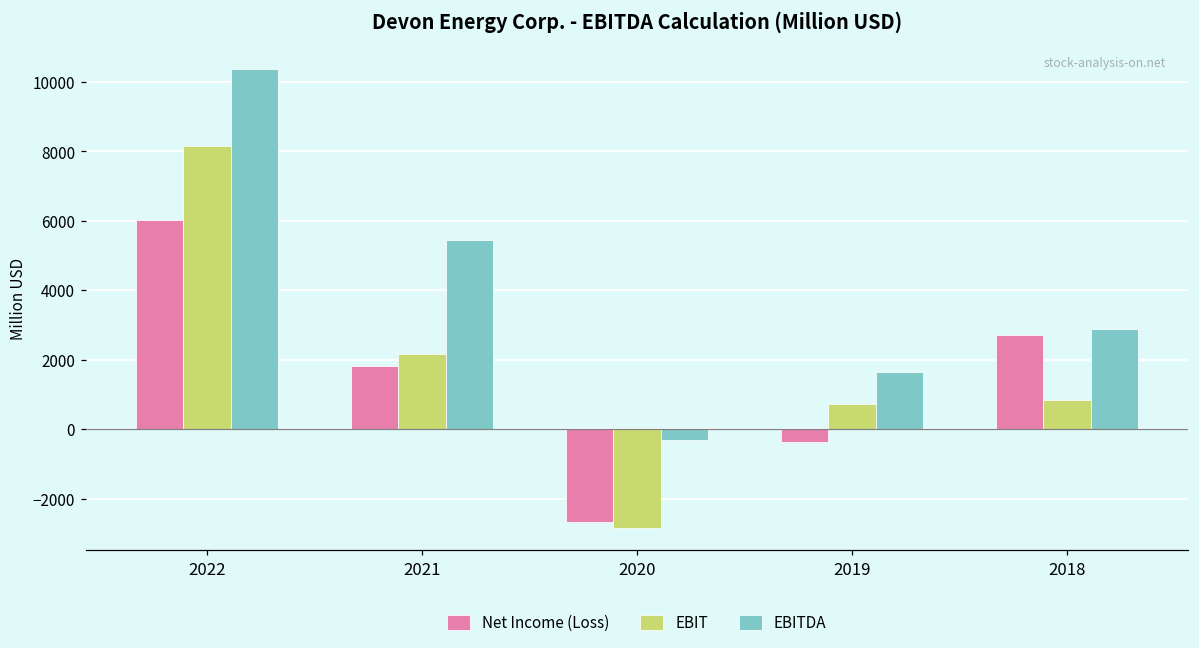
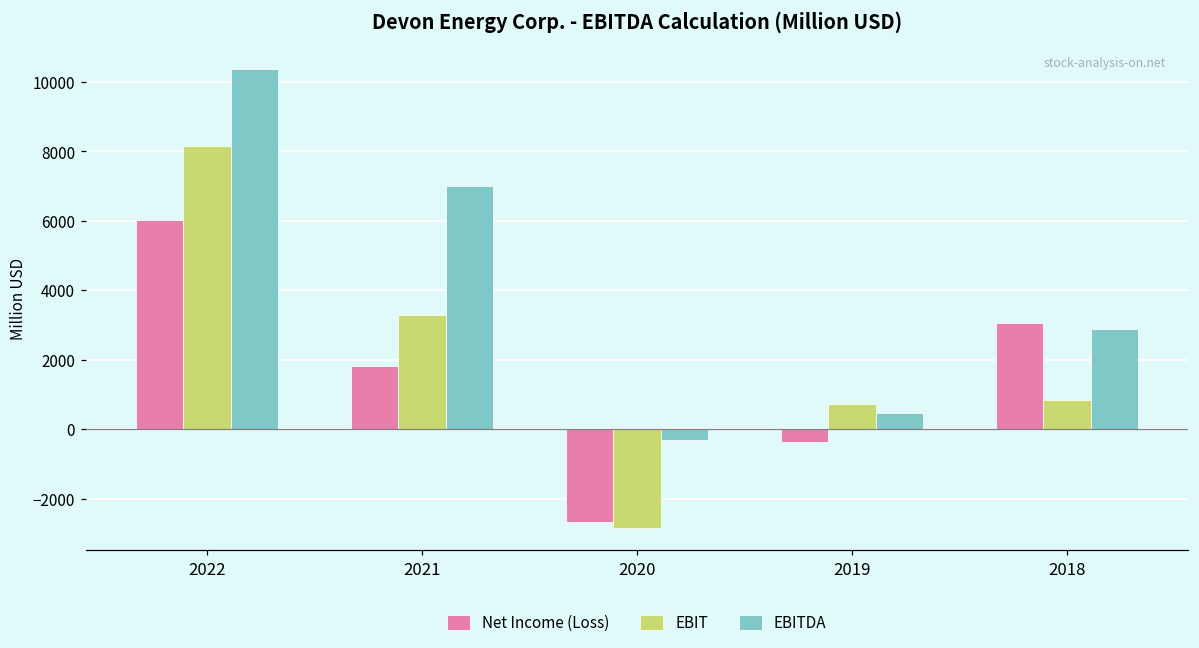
EBIT, 2021: 2200 -> 3300
EBITDA, 2021: 5400 -> 7000
EBITDA, 2019: 1600 -> 500
Net Income (Loss), 2018: 2700 -> 3100
